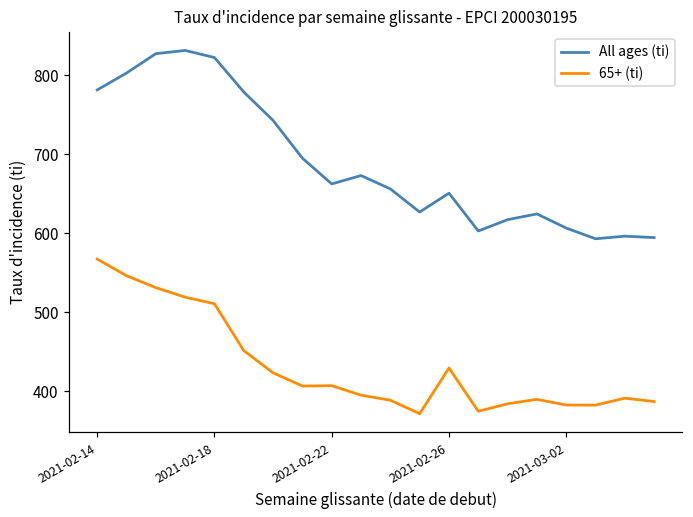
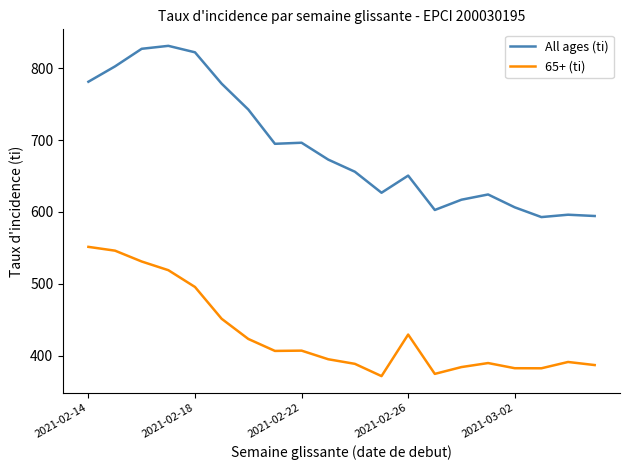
65+ (ti), 2021-02-14: 570 -> 550
65+ (ti), 2021-02-18: 510 -> 500
All ages (ti), 2021-02-22: 660 -> 700
